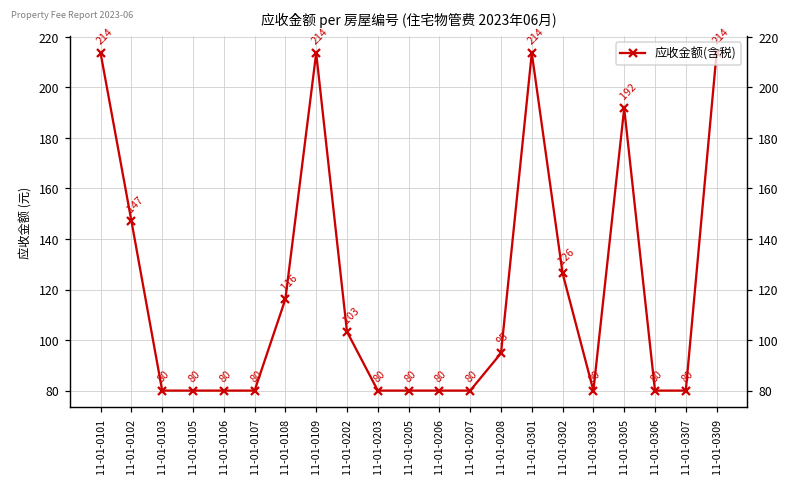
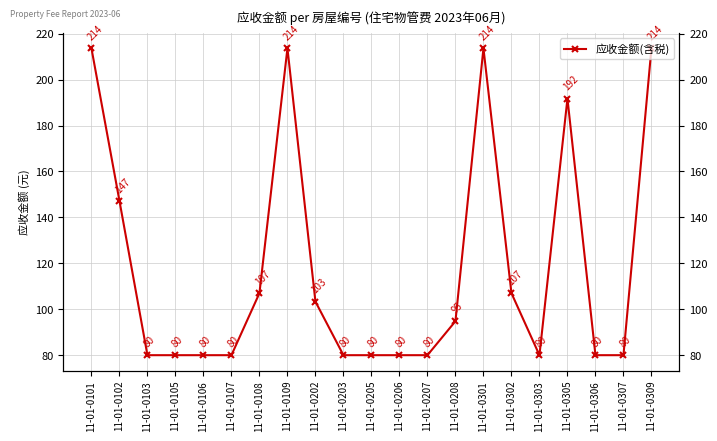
11-01-0108: 116 -> 107
11-01-0302: 126 -> 107
